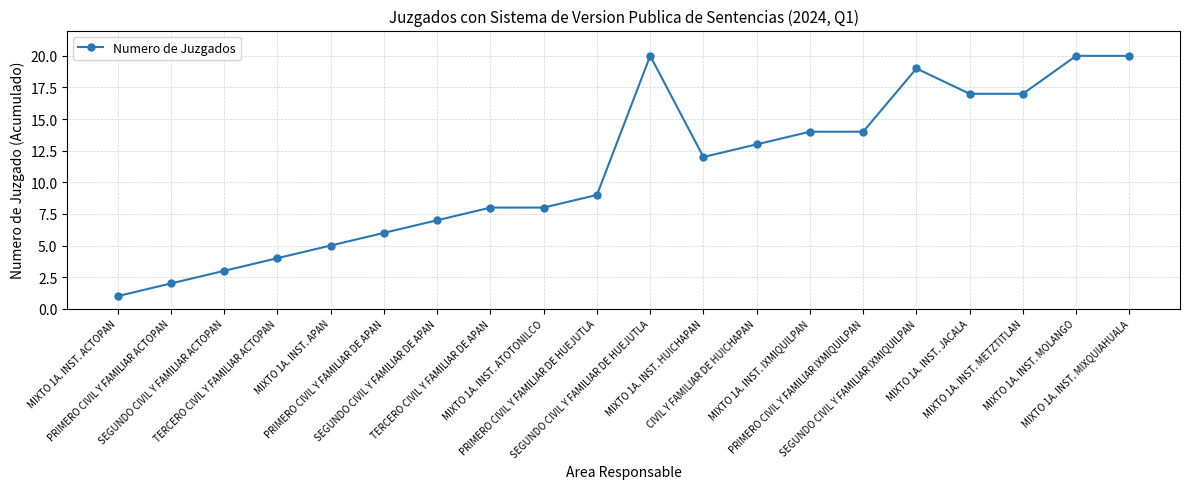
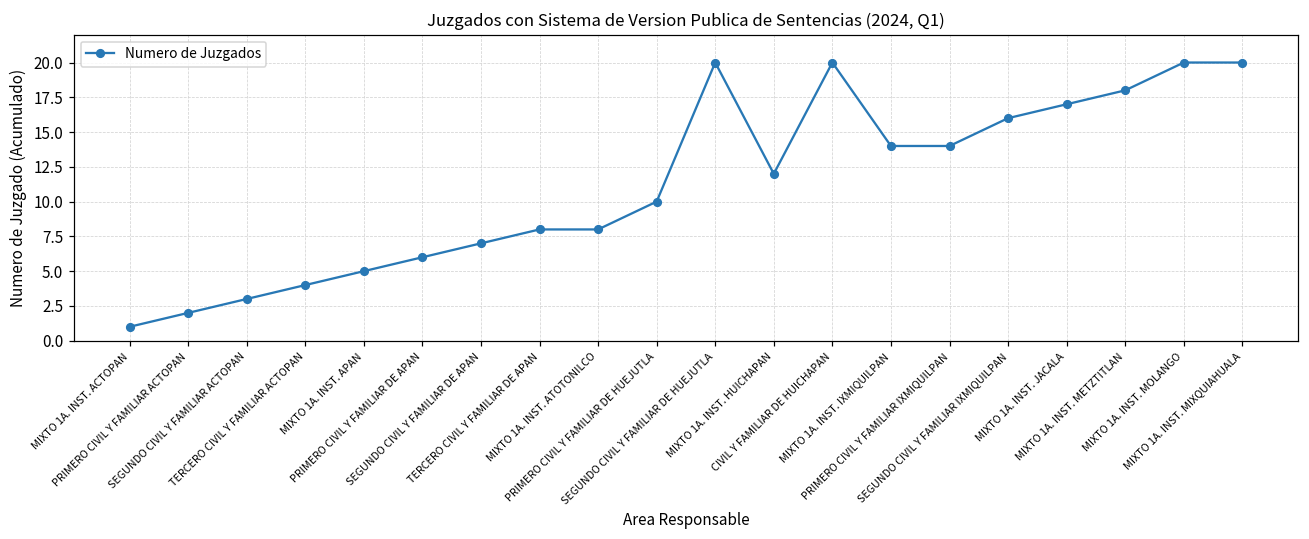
PRIMERO CIVIL Y FAMILIAR DE HUEJUTLA: 9 -> 10
CIVIL Y FAMILIAR DE HUICHAPAN: 13 -> 20
SEGUNDO CIVIL Y FAMILIAR IXMIQUILPAN: 19 -> 16
MIXTO 1A. INST. METZTITLAN: 17 -> 18
